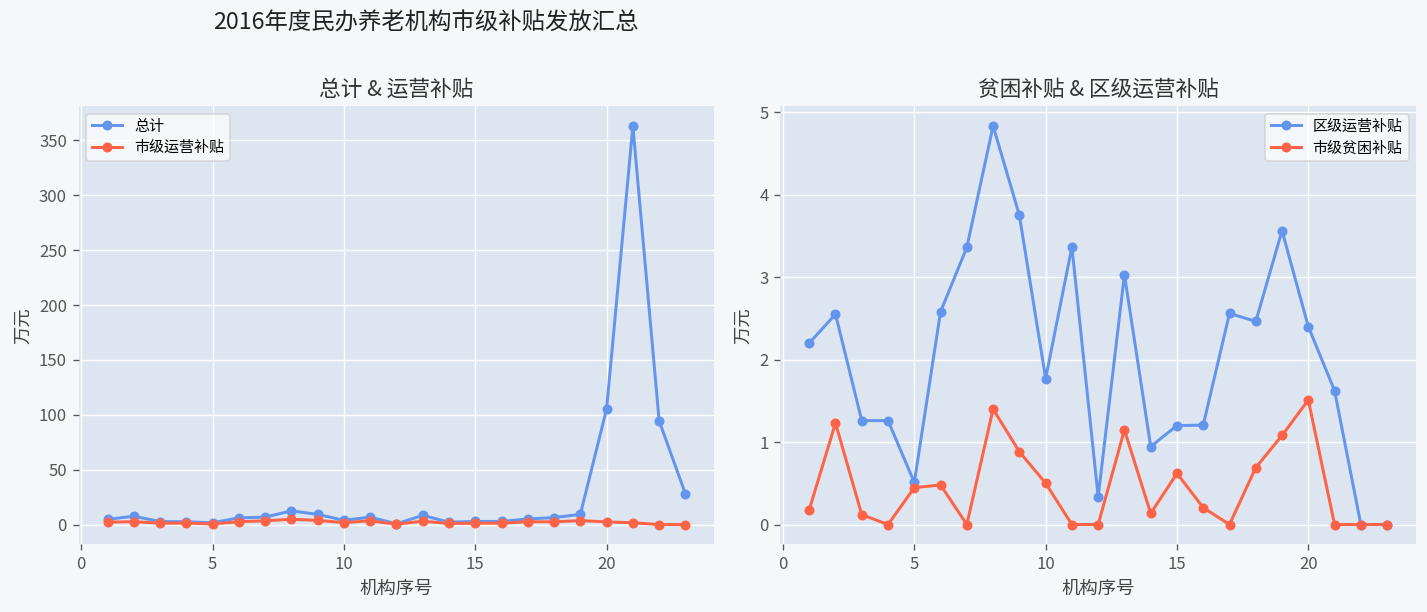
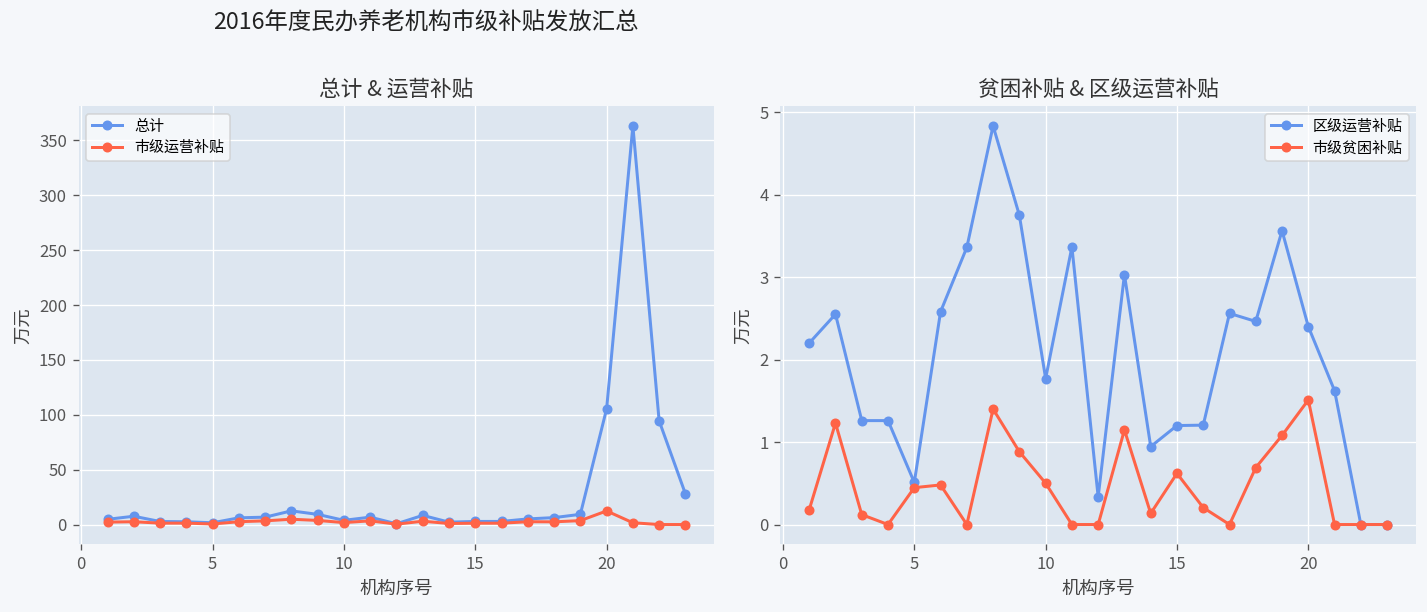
总计 & 运营补贴, 市级运营补贴, 20: 0 -> 10
